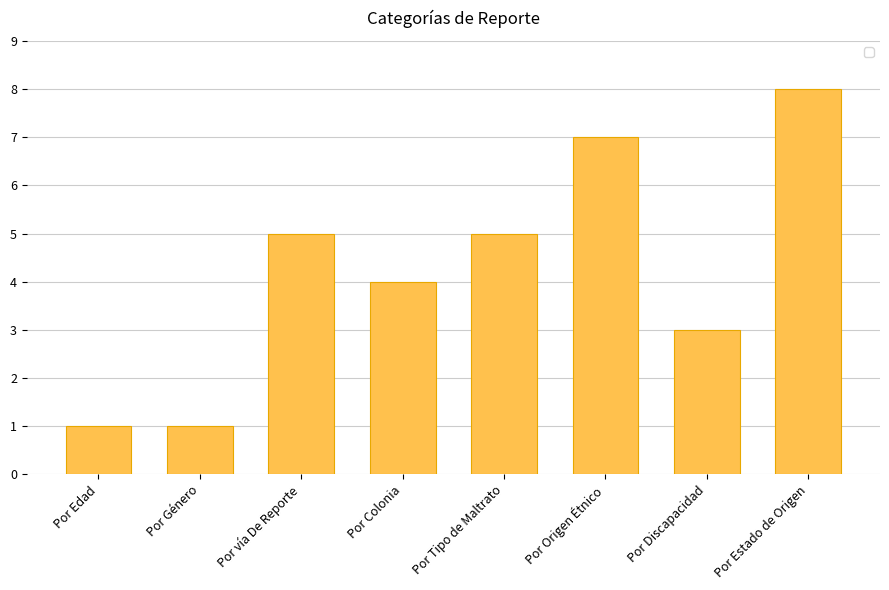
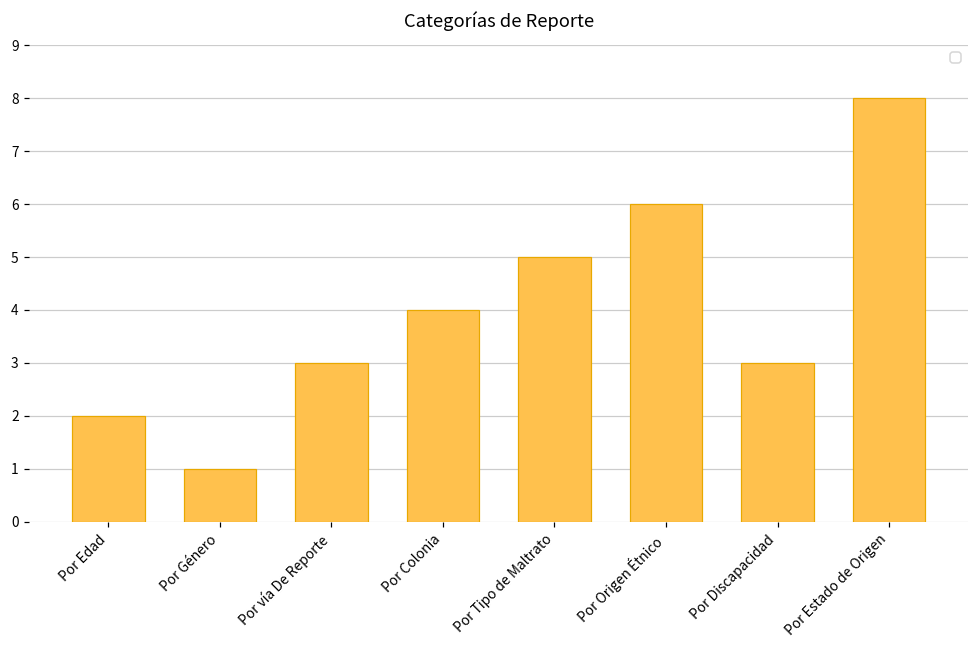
Por Edad: 1 -> 2
Por vía De Reporte: 5 -> 3
Por Origen Étnico: 7 -> 6
